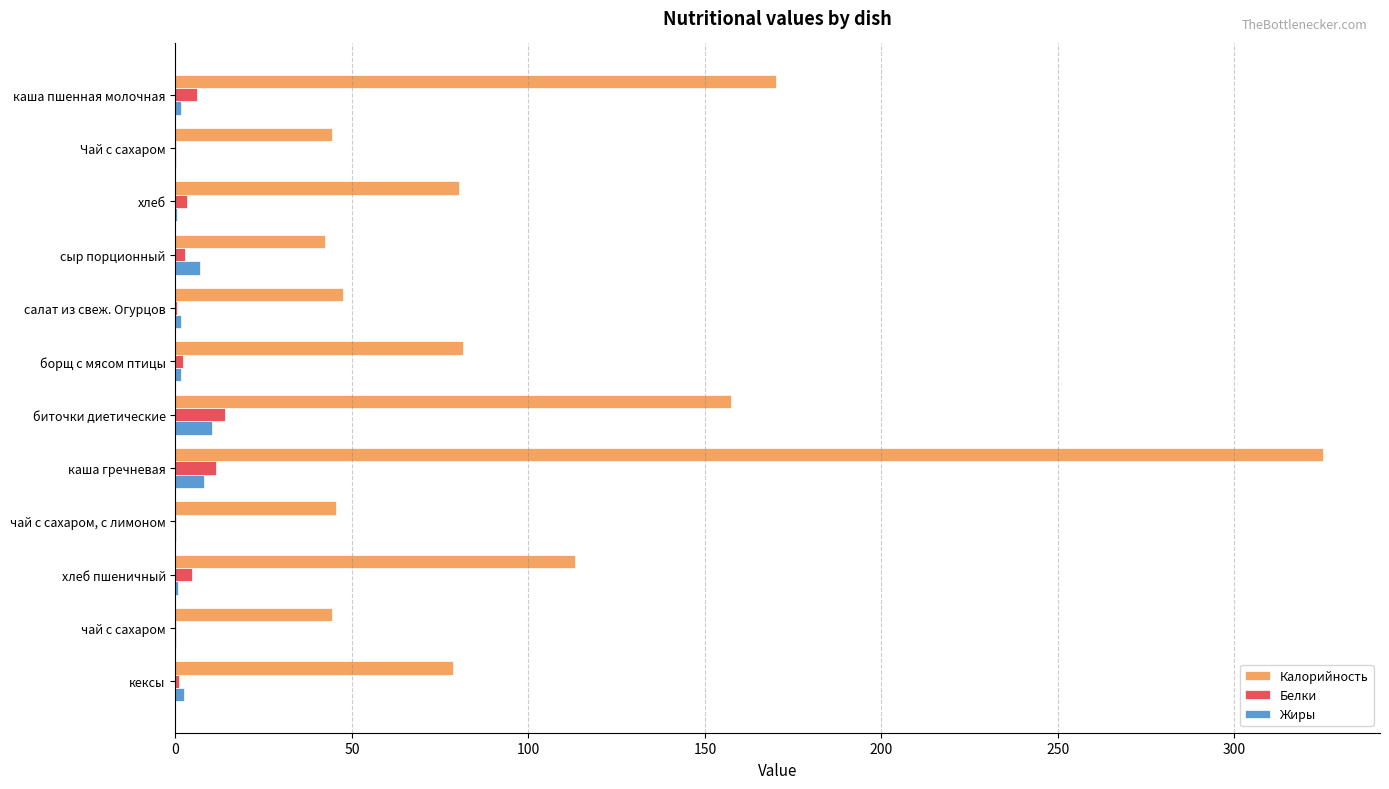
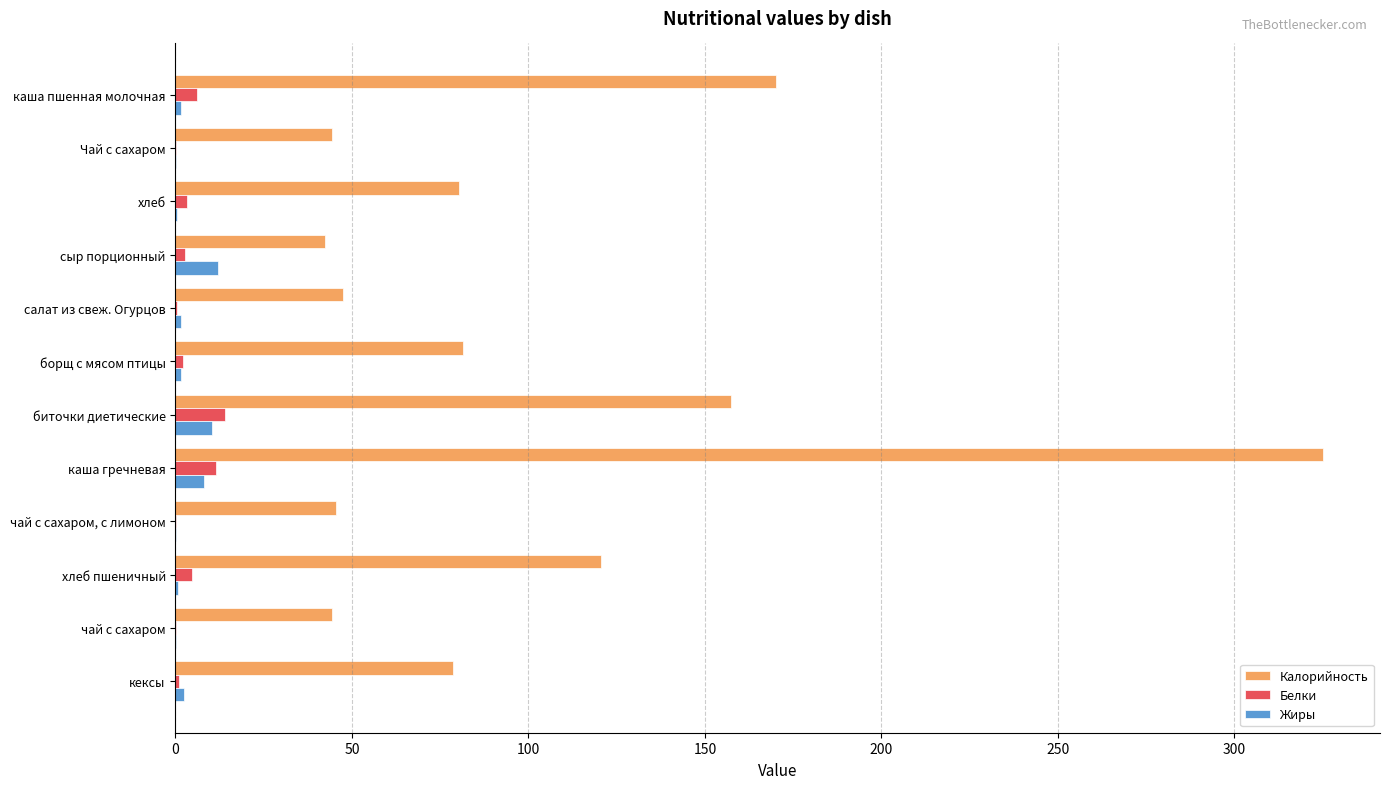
Жиры, сыр порционный: 7 -> 12
Калорийность, хлеб пшеничный: 113 -> 121
